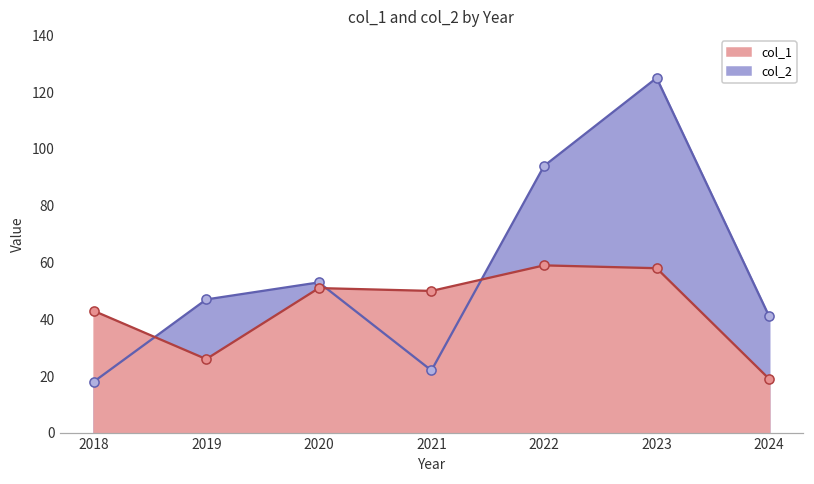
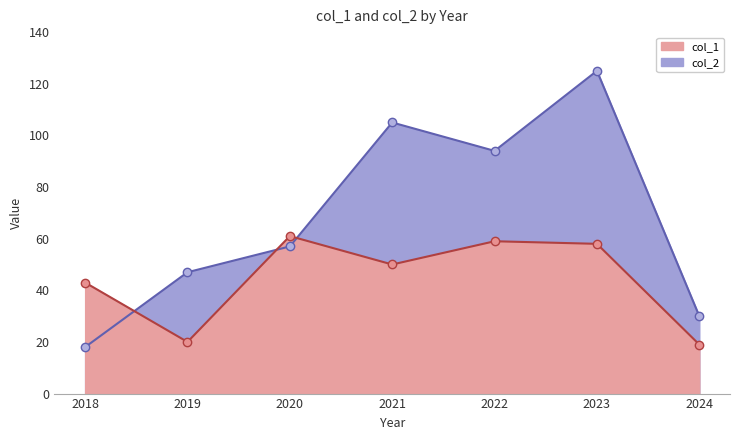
col_1, 2019: 26 -> 20
col_2, 2020: 53 -> 57
col_1, 2020: 51 -> 61
col_2, 2021: 22 -> 105
col_2, 2024: 41 -> 30
